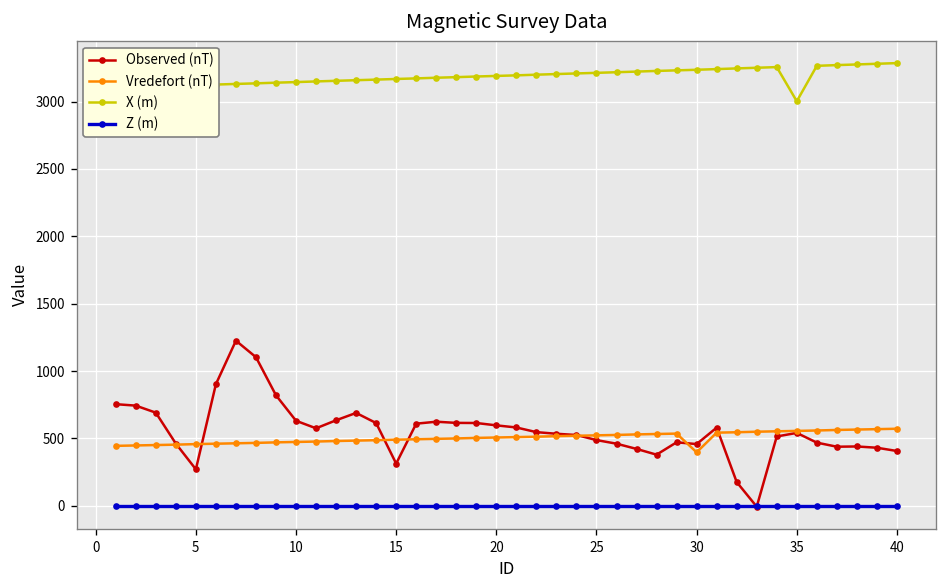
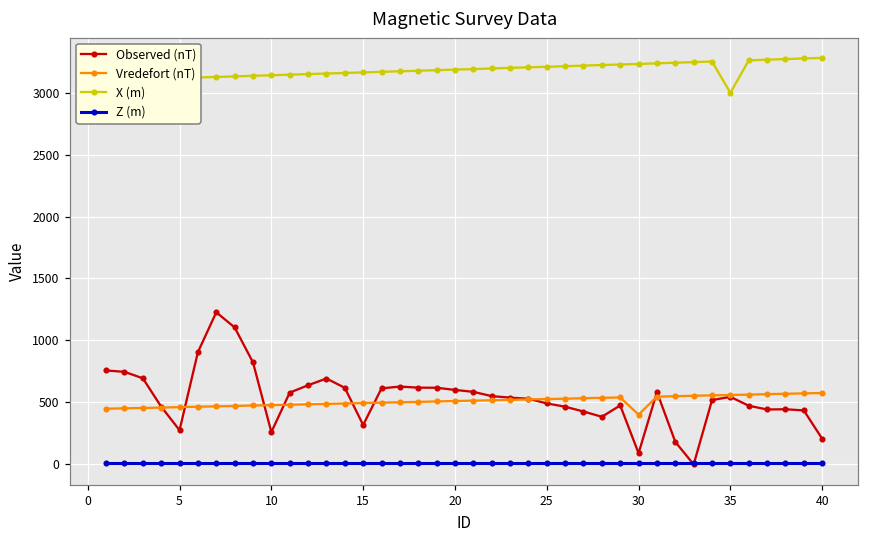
Observed (nT), 10: 630 -> 260
Observed (nT), 30: 460 -> 80
Observed (nT), 40: 410 -> 200
